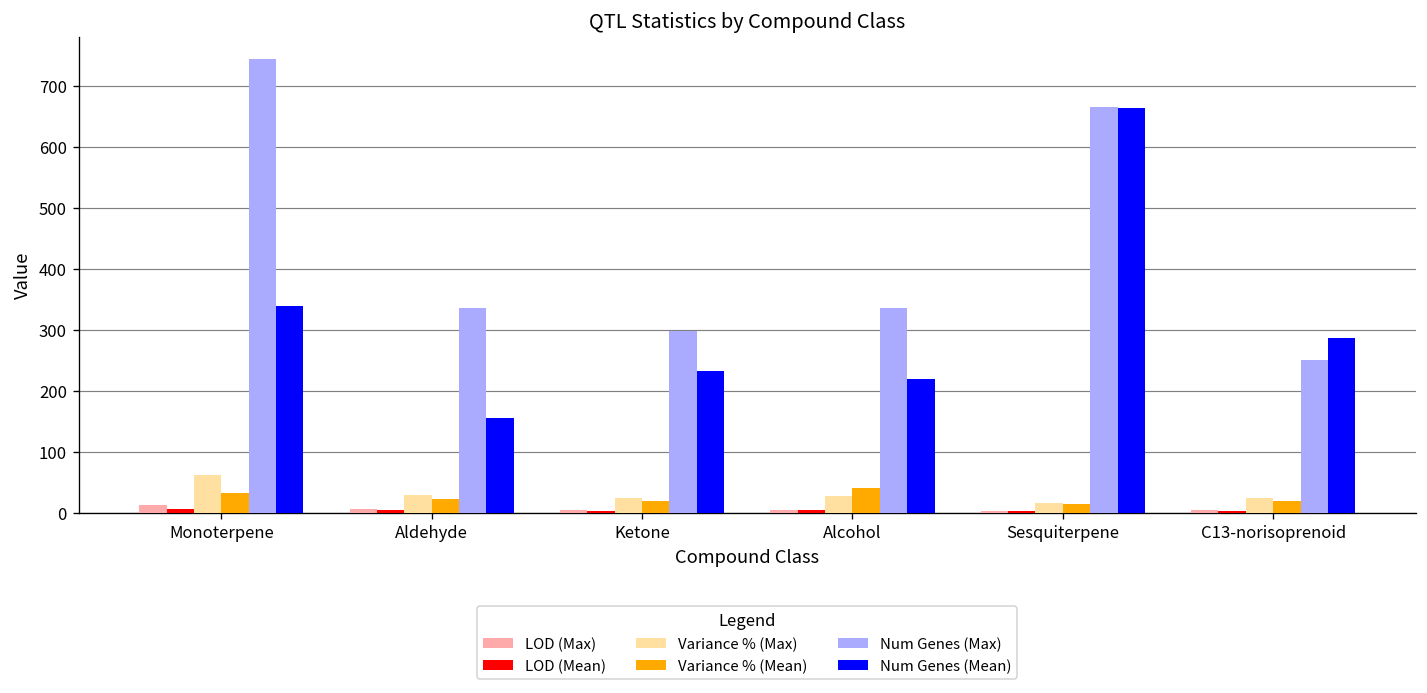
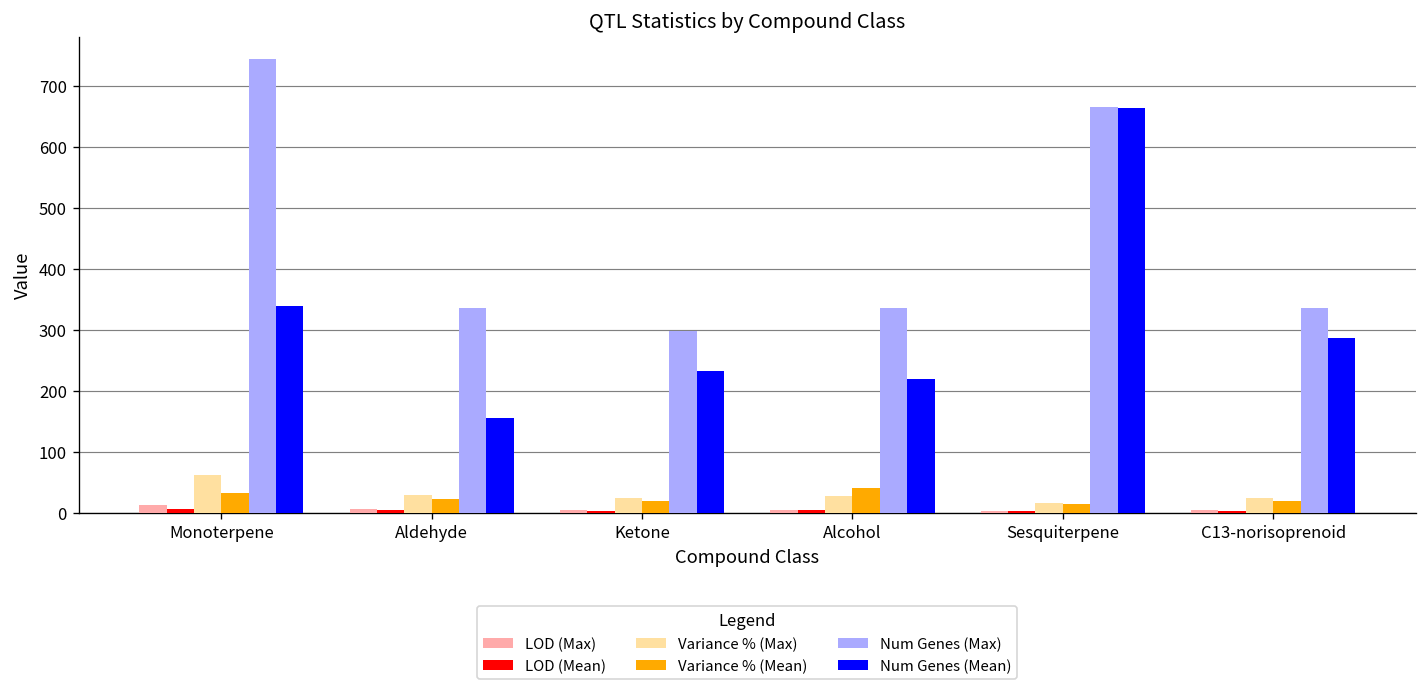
Num Genes (Max), C13-norisoprenoid: 250 -> 340
